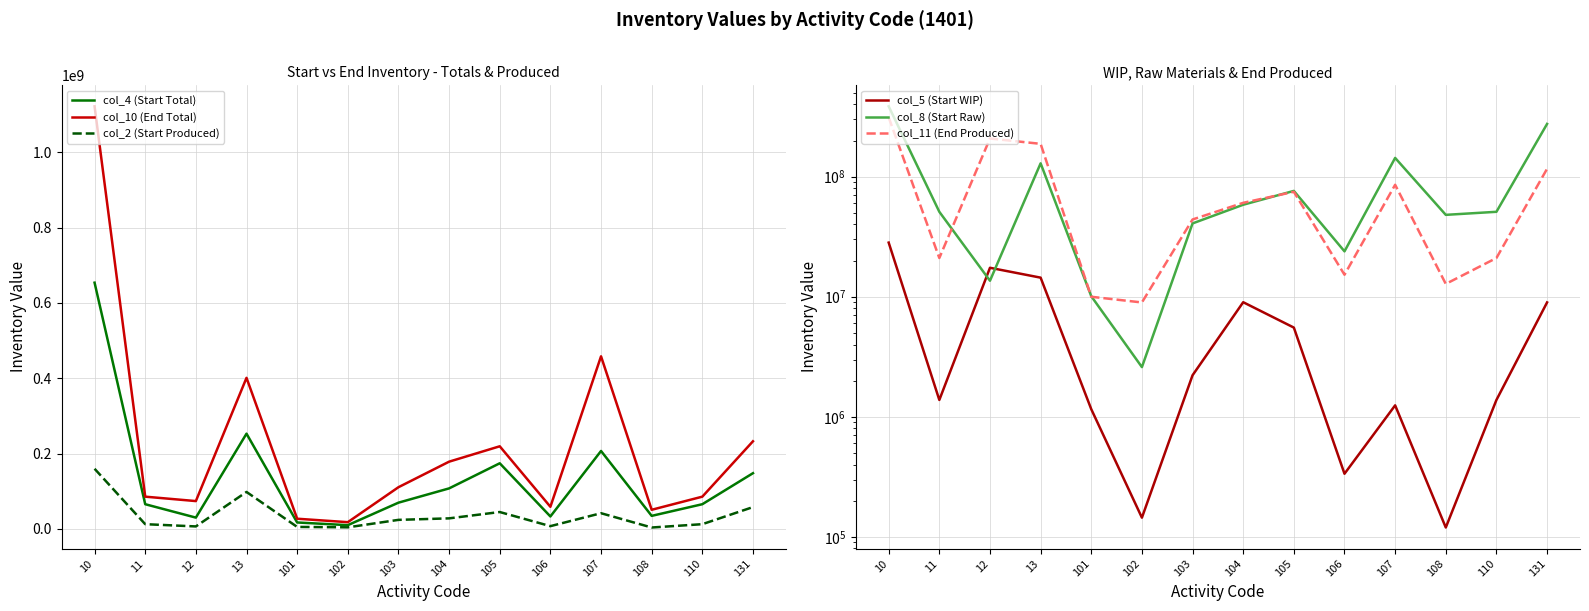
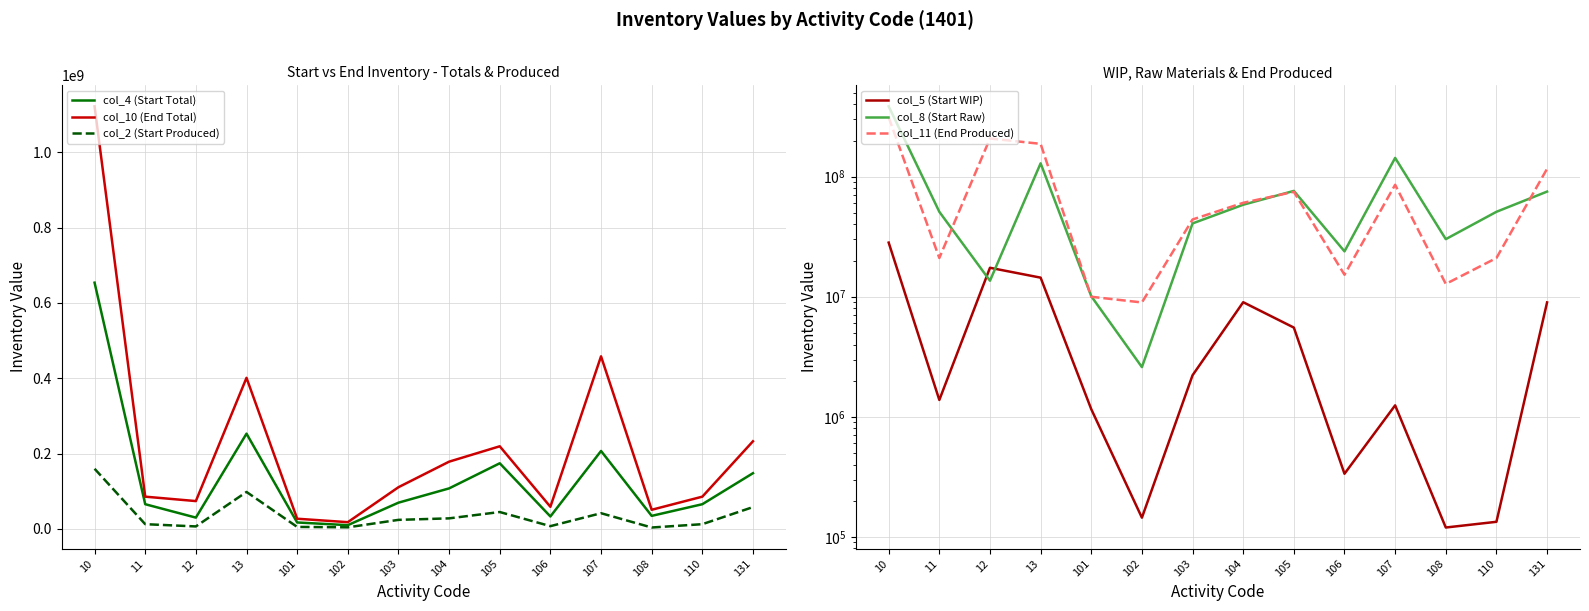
WIP, Raw Materials & End Produced, col_8 (Start Raw), 108: 48000000 -> 30000000
WIP, Raw Materials & End Produced, col_5 (Start WIP), 110: 1400000 -> 130000
WIP, Raw Materials & End Produced, col_8 (Start Raw), 131: 280000000 -> 80000000
